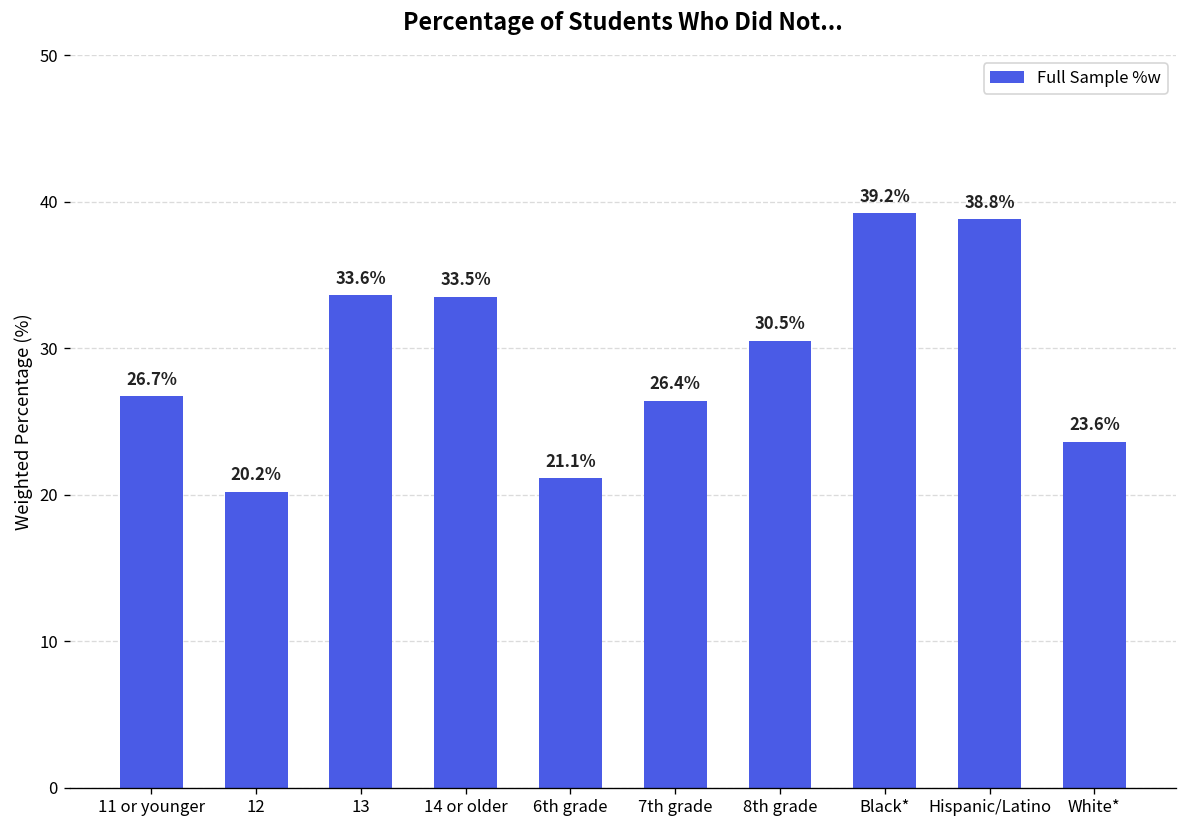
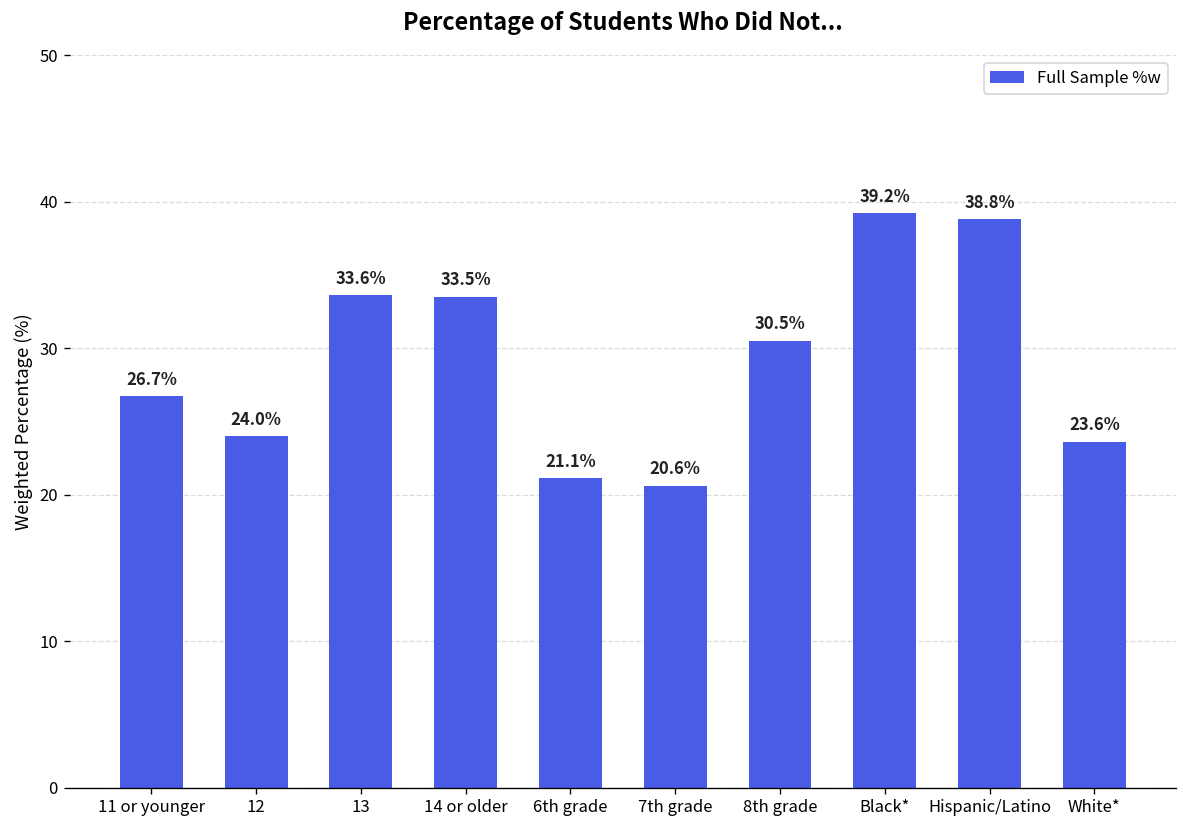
12: 20.2% -> 24.0%
7th grade: 26.4% -> 20.6%
